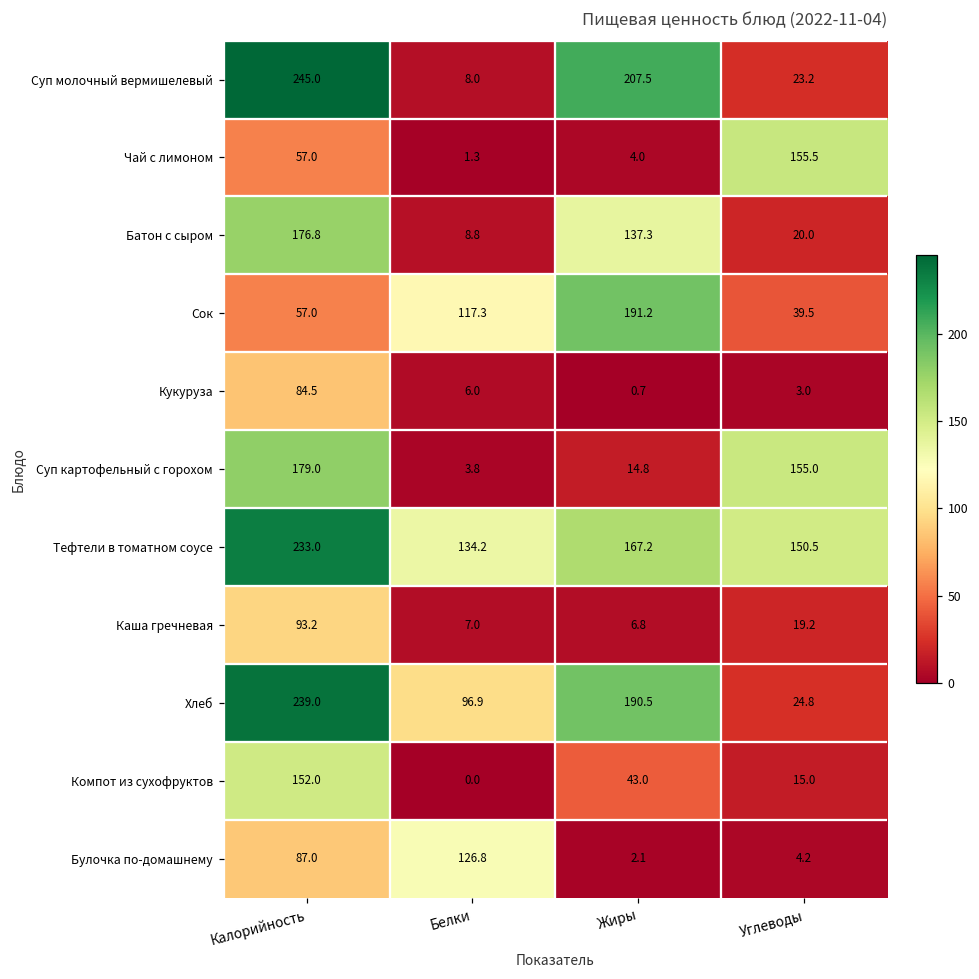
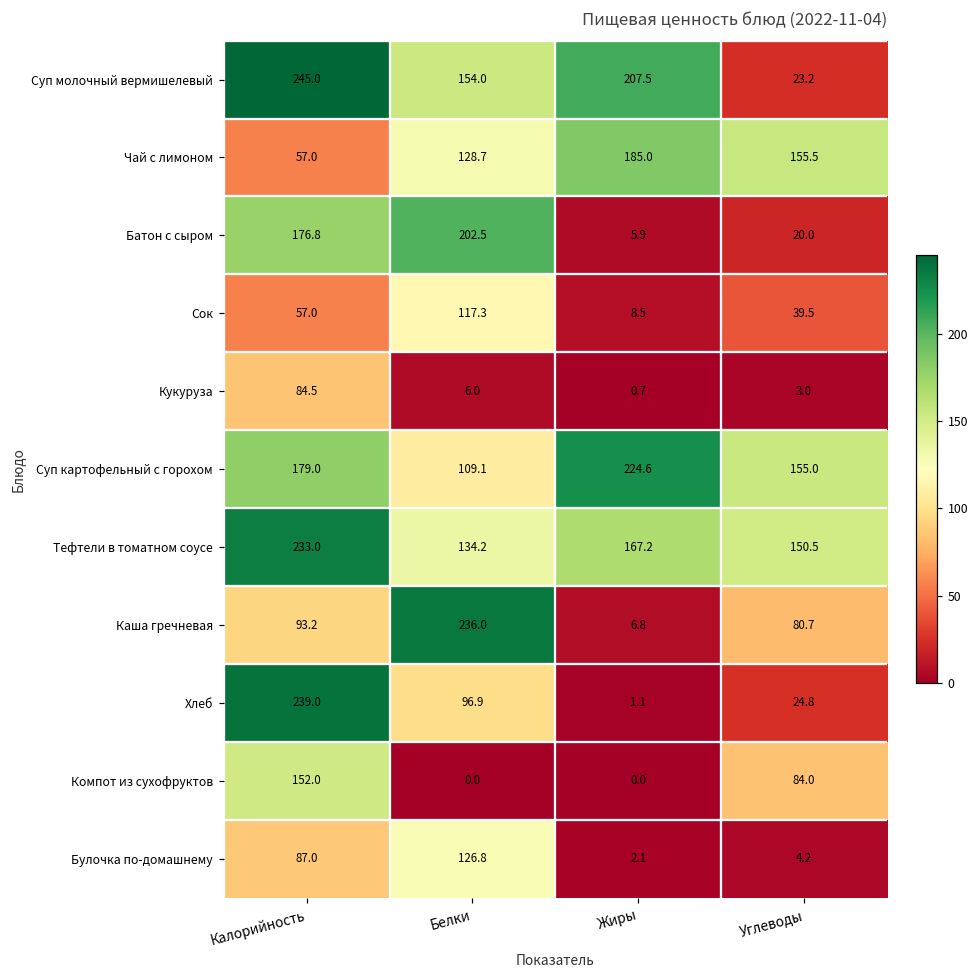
Суп молочный вермишелевый, Белки: 8.0 -> 154.0
Чай с лимоном, Белки: 1.3 -> 128.7
Чай с лимоном, Жиры: 4.0 -> 185.0
Батон с сыром, Белки: 8.8 -> 202.5
Батон с сыром, Жиры: 137.3 -> 5.9
Сок, Жиры: 191.2 -> 8.5
Суп картофельный с горохом, Белки: 3.8 -> 109.1
Суп картофельный с горохом, Жиры: 14.8 -> 224.6
Каша гречневая, Белки: 7.0 -> 236.0
Каша гречневая, Углеводы: 19.2 -> 80.7
Хлеб, Жиры: 190.5 -> 1.1
Компот из сухофруктов, Жиры: 43.0 -> 0.0
Компот из сухофруктов, Углеводы: 15.0 -> 84.0
